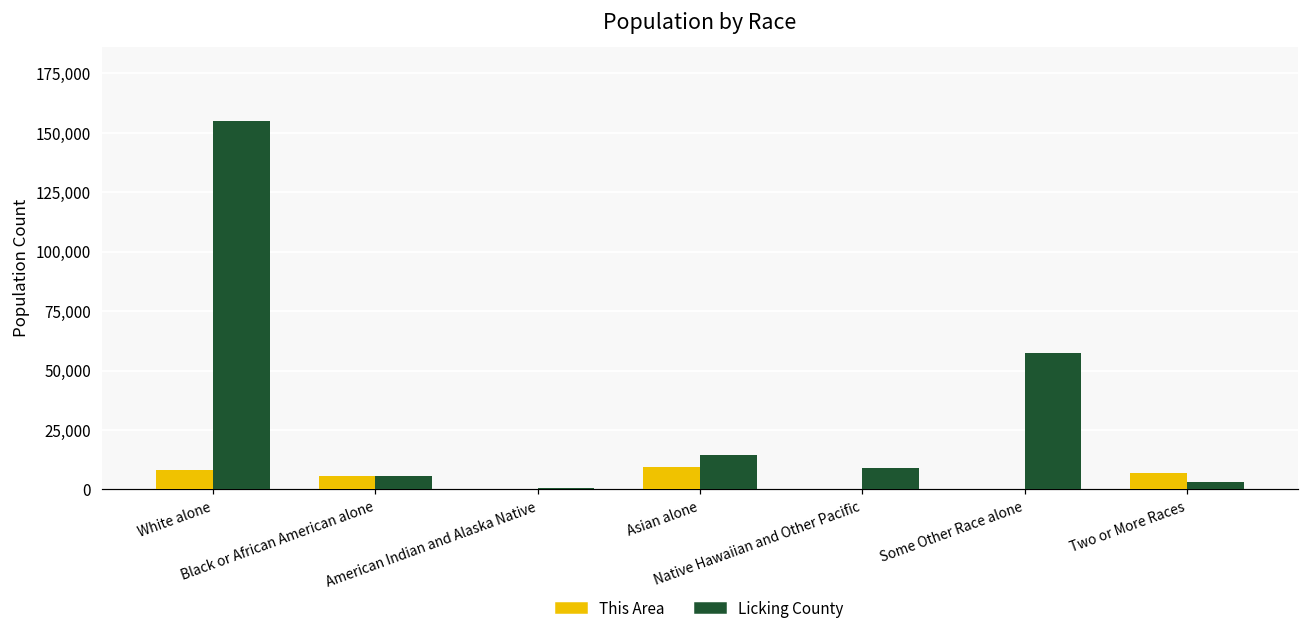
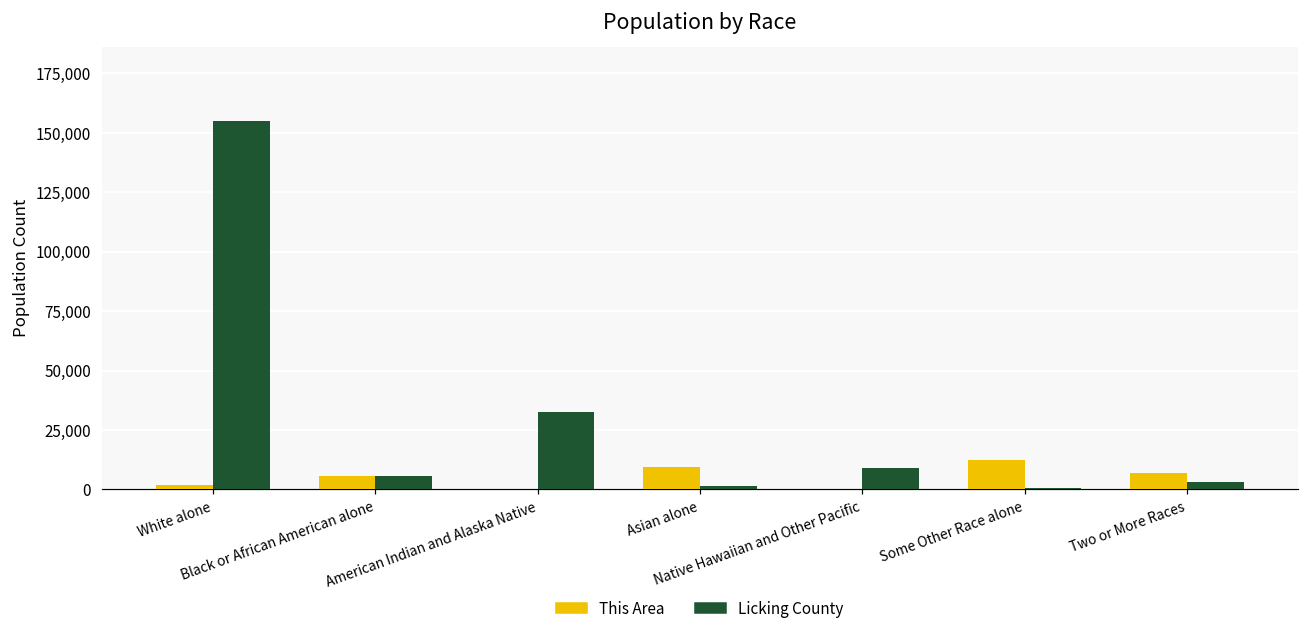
This Area, White alone: 8,000 -> 2,000
Licking County, American Indian and Alaska Native: 0 -> 33,000
Licking County, Asian alone: 15,000 -> 1,000
This Area, Some Other Race alone: 0 -> 13,000
Licking County, Some Other Race alone: 57,000 -> 1,000
